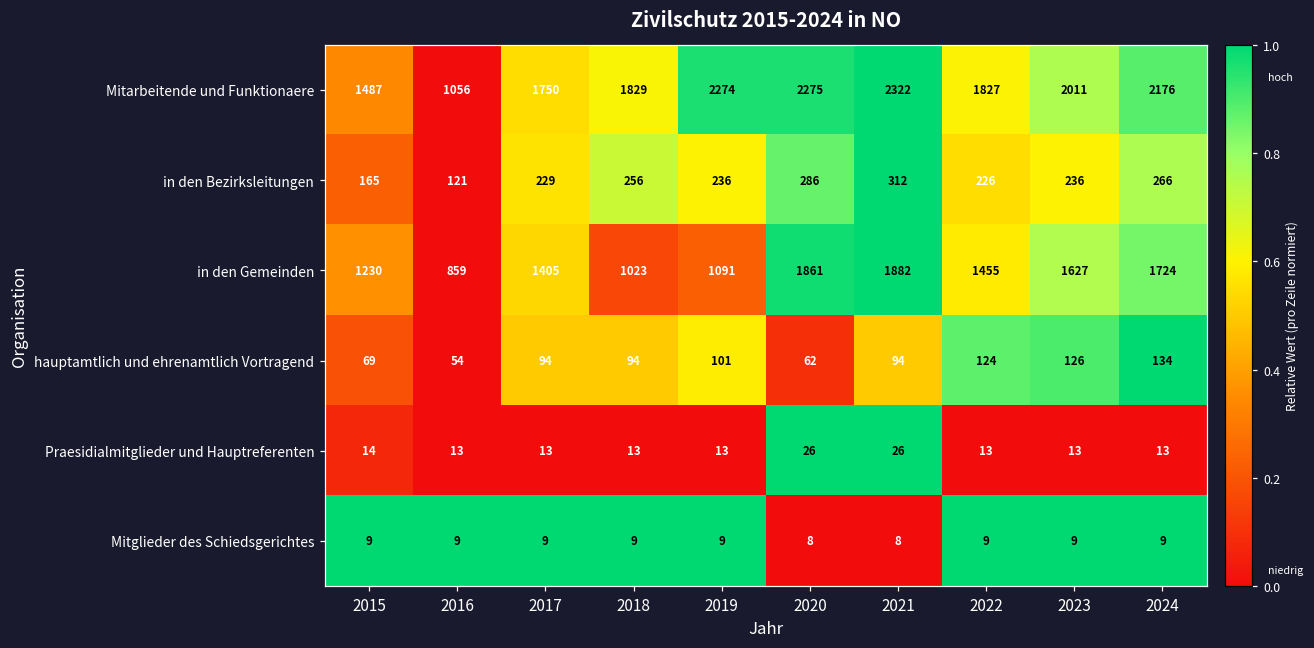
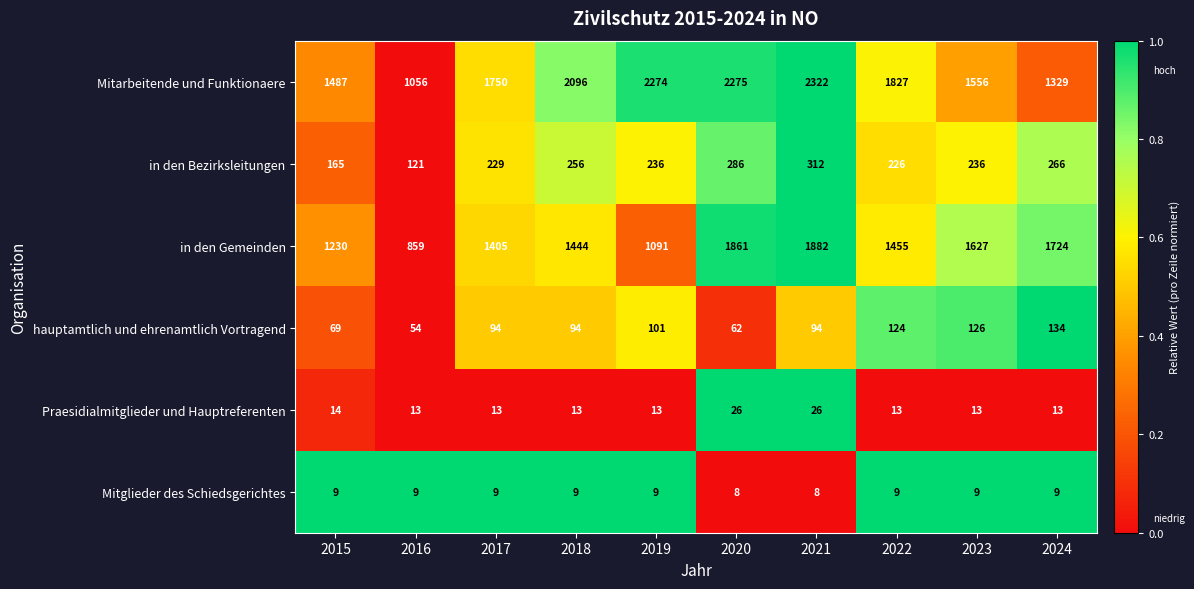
Mitarbeitende und Funktionaere, 2018: 1829 -> 2096
Mitarbeitende und Funktionaere, 2023: 2011 -> 1556
Mitarbeitende und Funktionaere, 2024: 2176 -> 1329
in den Gemeinden, 2018: 1023 -> 1444
